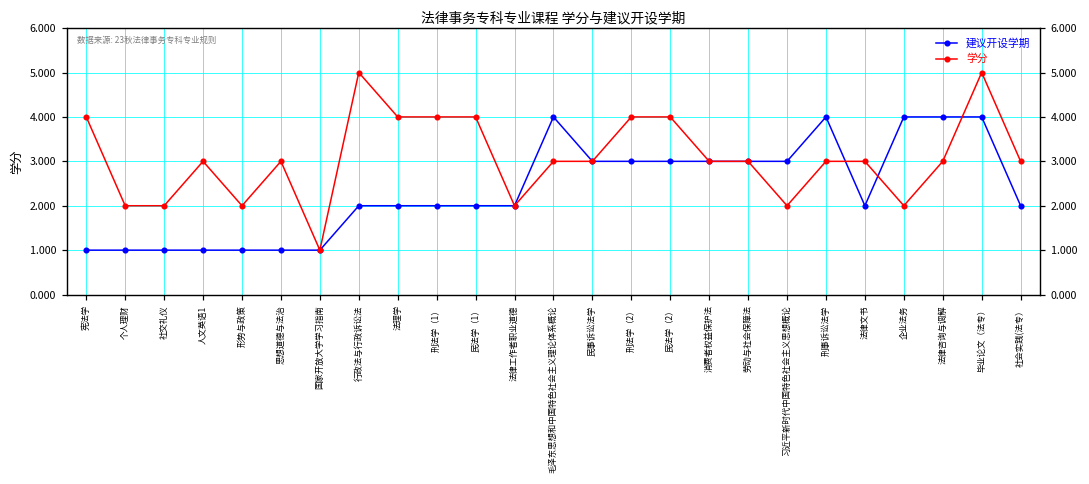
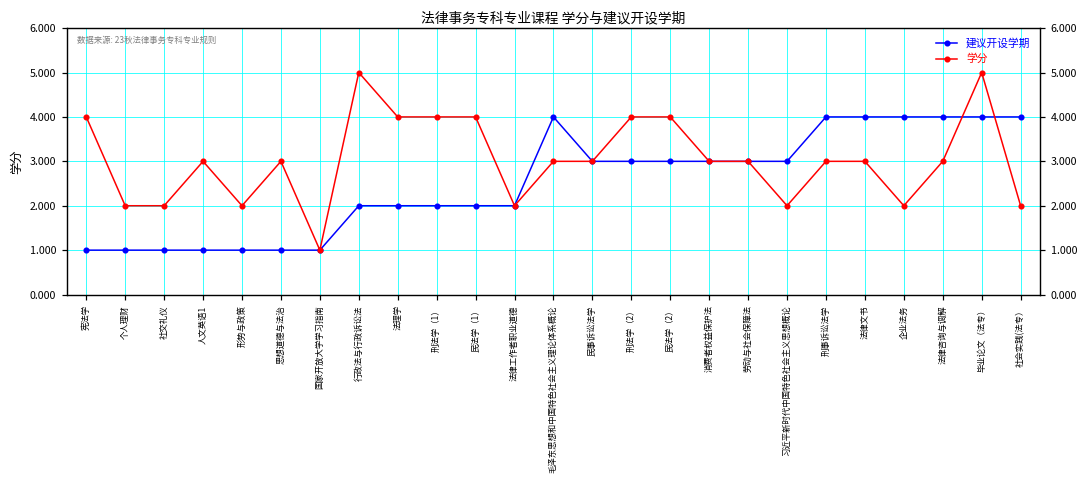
建议开设学期, 法律文书: 2 -> 4
建议开设学期, 社会实践(法专）: 2 -> 4
学分, 社会实践(法专）: 3 -> 2
